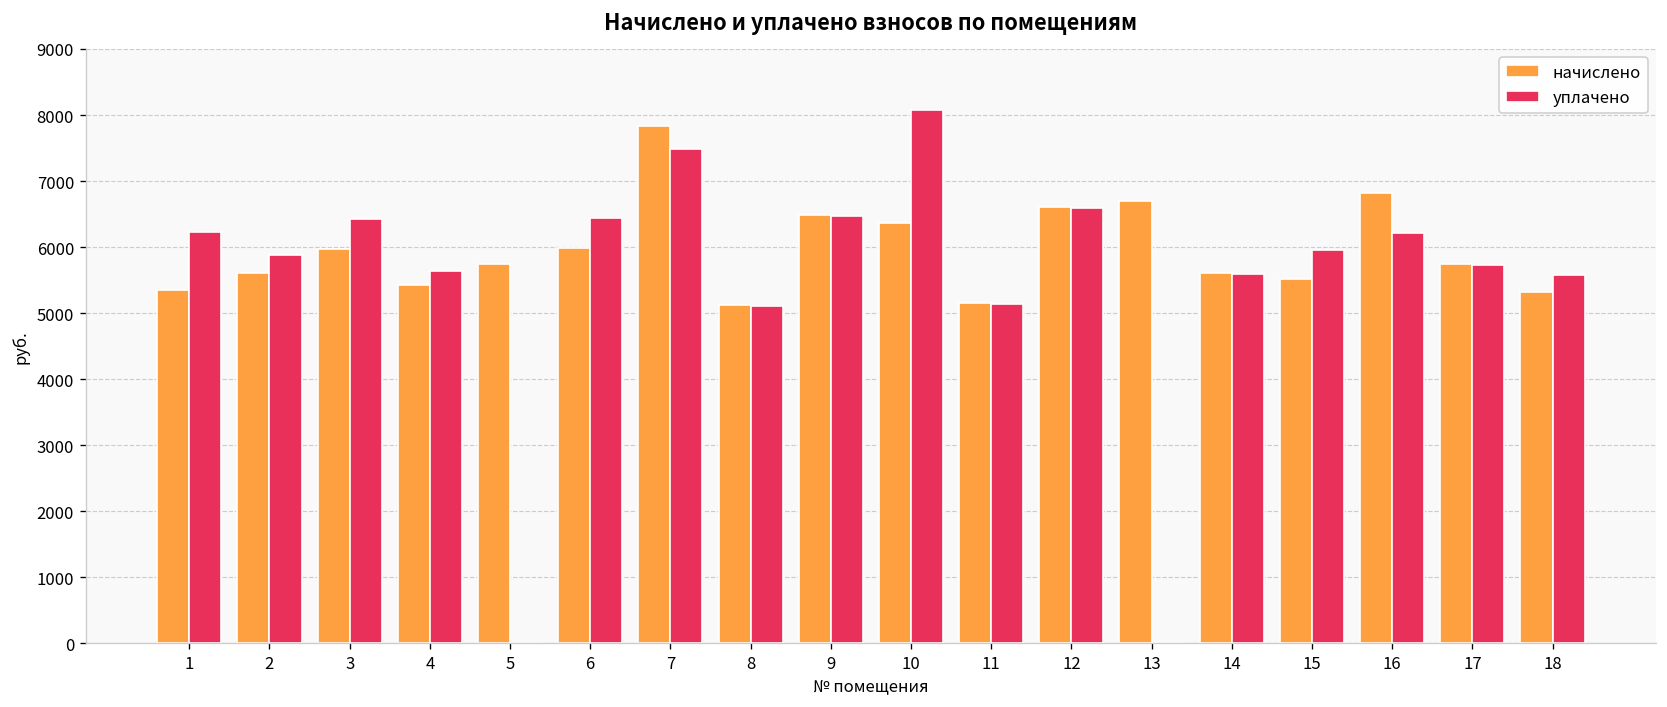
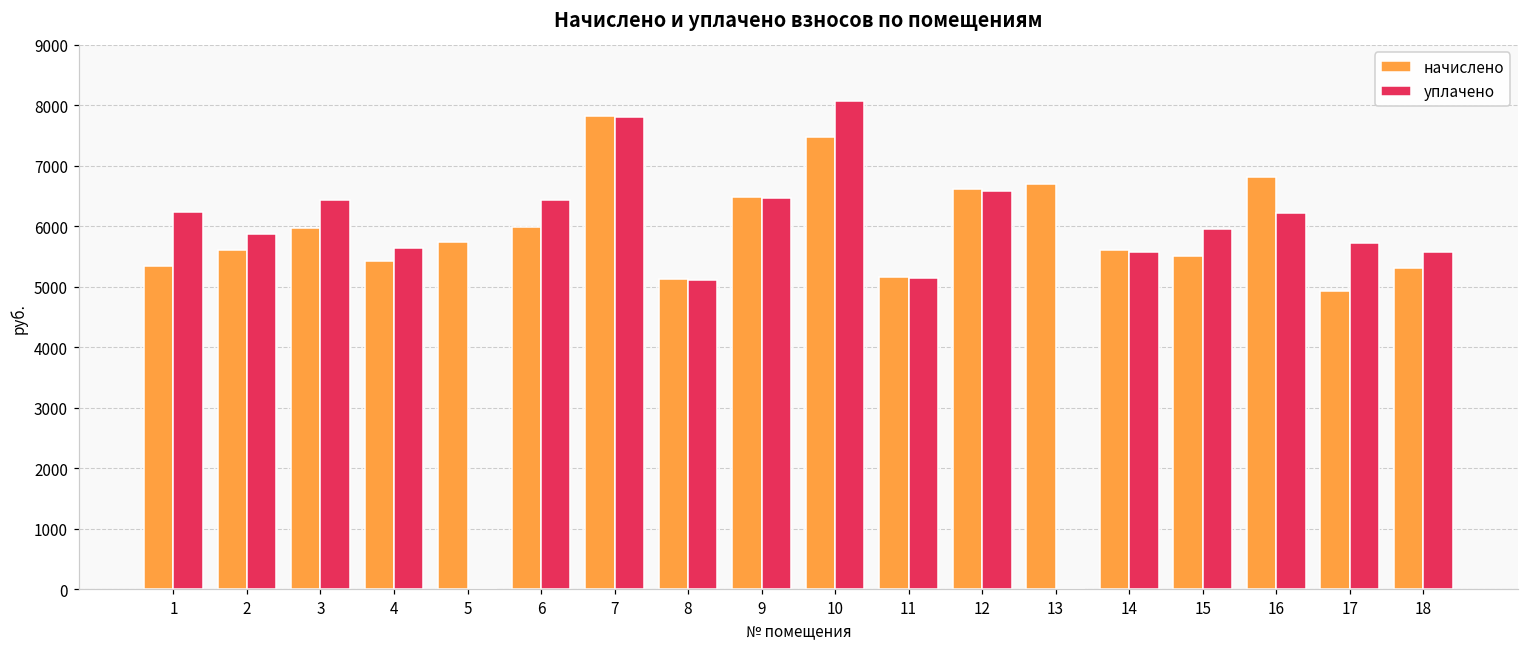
уплачено, 7: 7500 -> 7800
начислено, 10: 6400 -> 7500
начислено, 17: 5700 -> 4900
